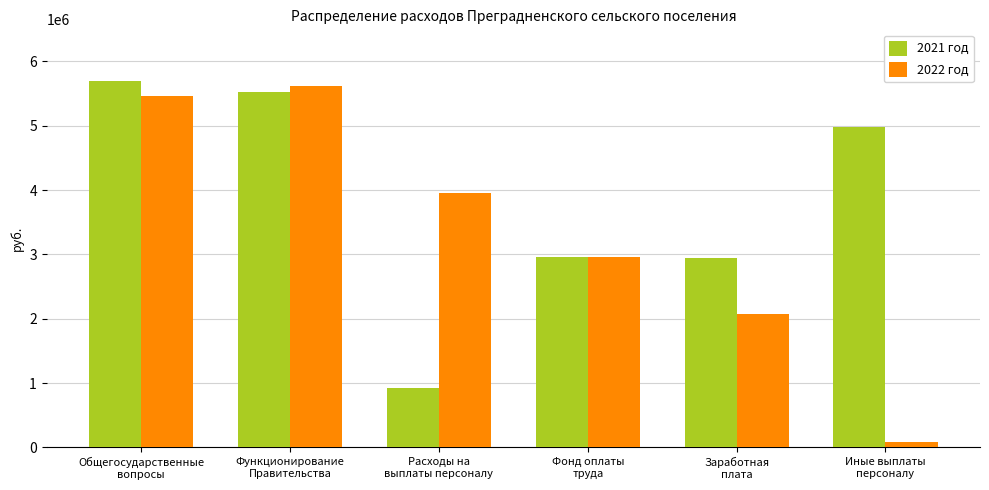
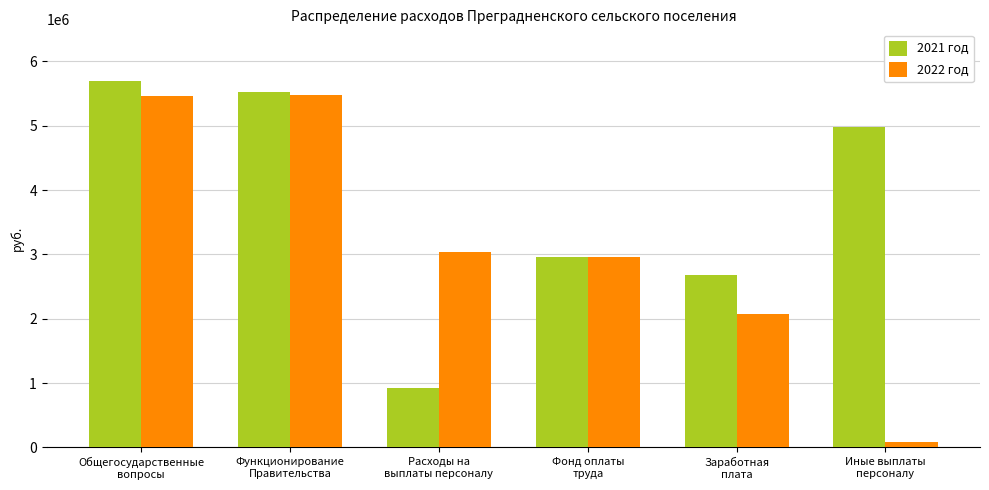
2022 год, Функционирование Правительства: 5600000 -> 5500000
2022 год, Расходы на выплаты персоналу: 4000000 -> 3000000
2021 год, Заработная плата: 2900000 -> 2700000
